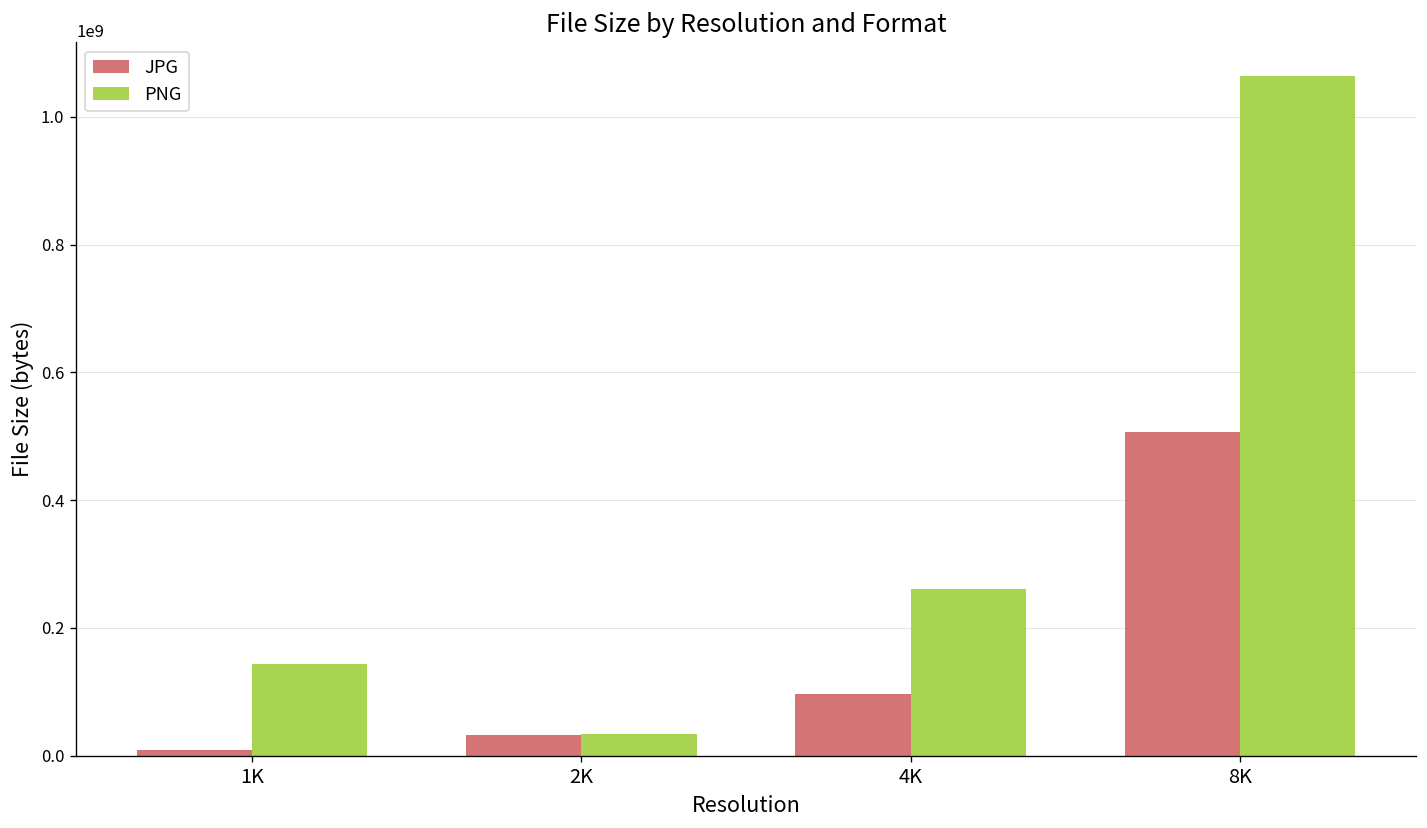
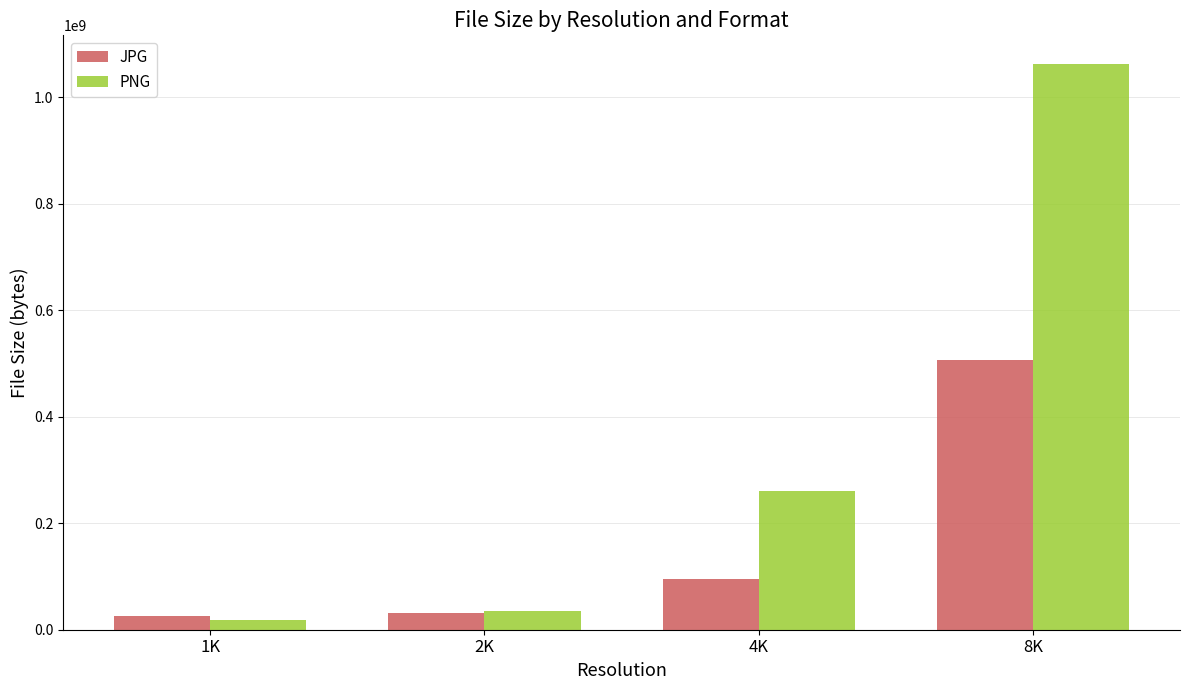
JPG, 1K: 10000000 -> 30000000
PNG, 1K: 140000000 -> 20000000
